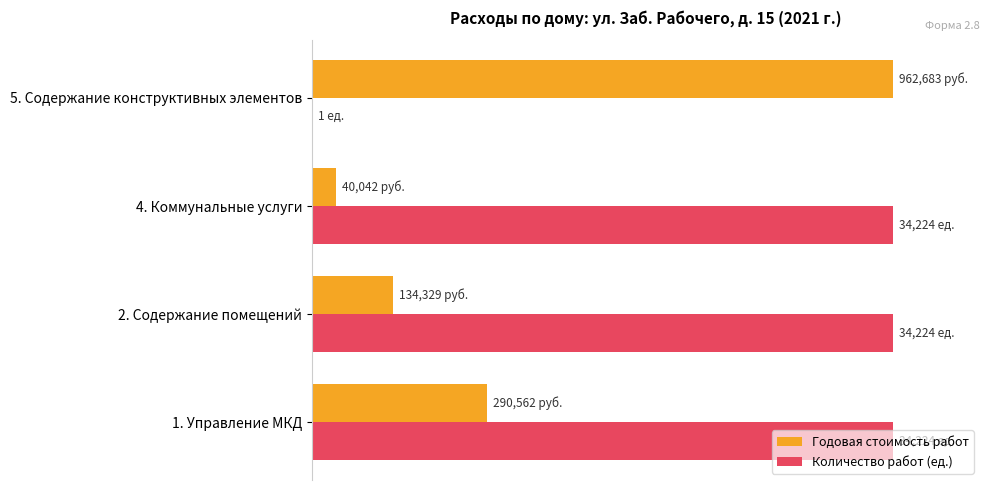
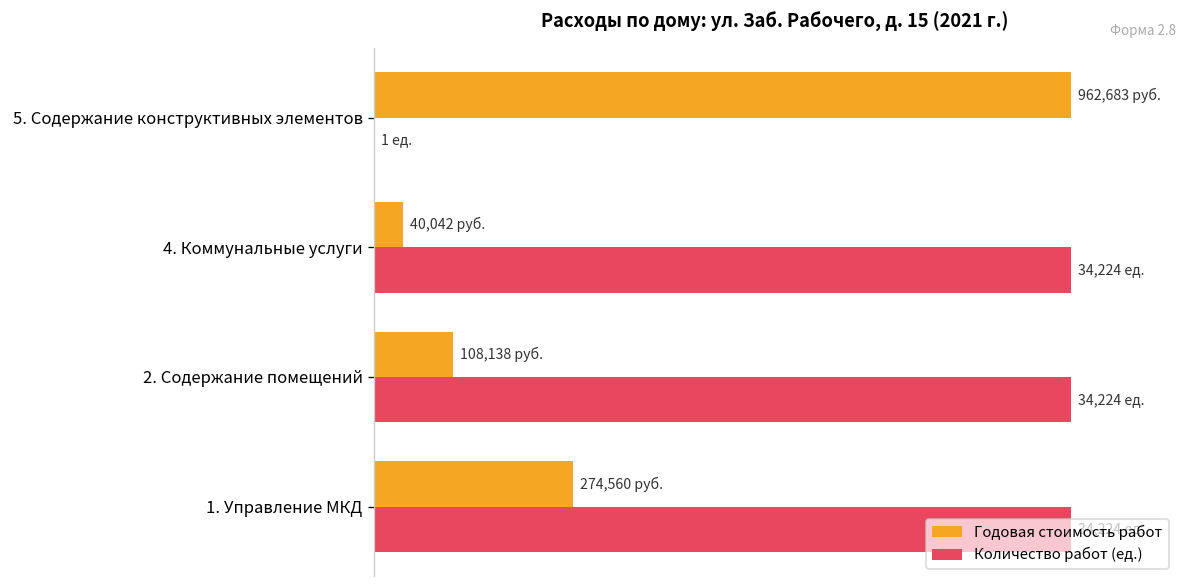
Годовая стоимость работ, 2. Содержание помещений: 134,329 -> 108,138
Годовая стоимость работ, 1. Управление МКД: 290,562 -> 274,560
